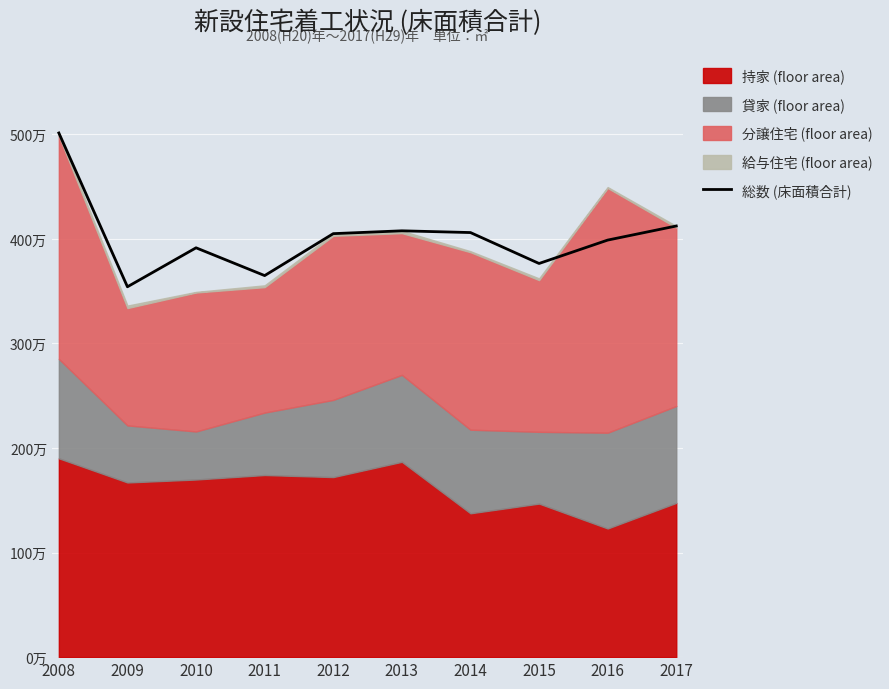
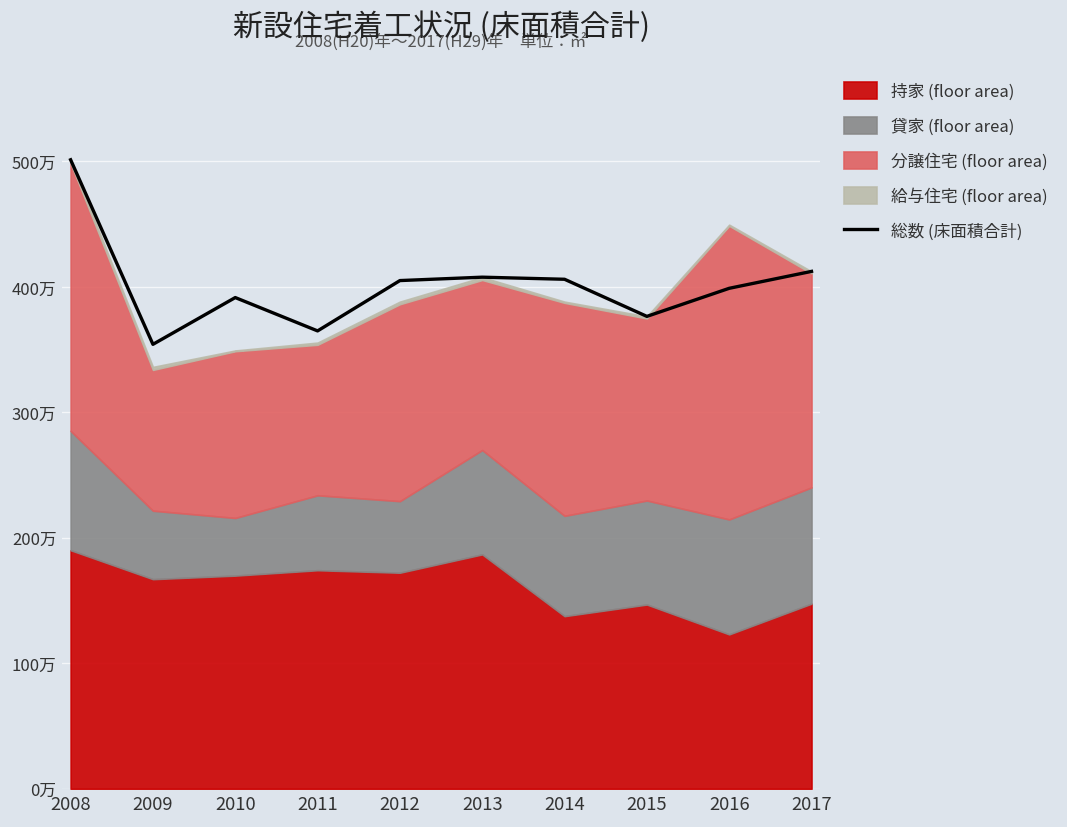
貸家 (floor area), 2012: 74万 -> 57万
貸家 (floor area), 2015: 69万 -> 83万
